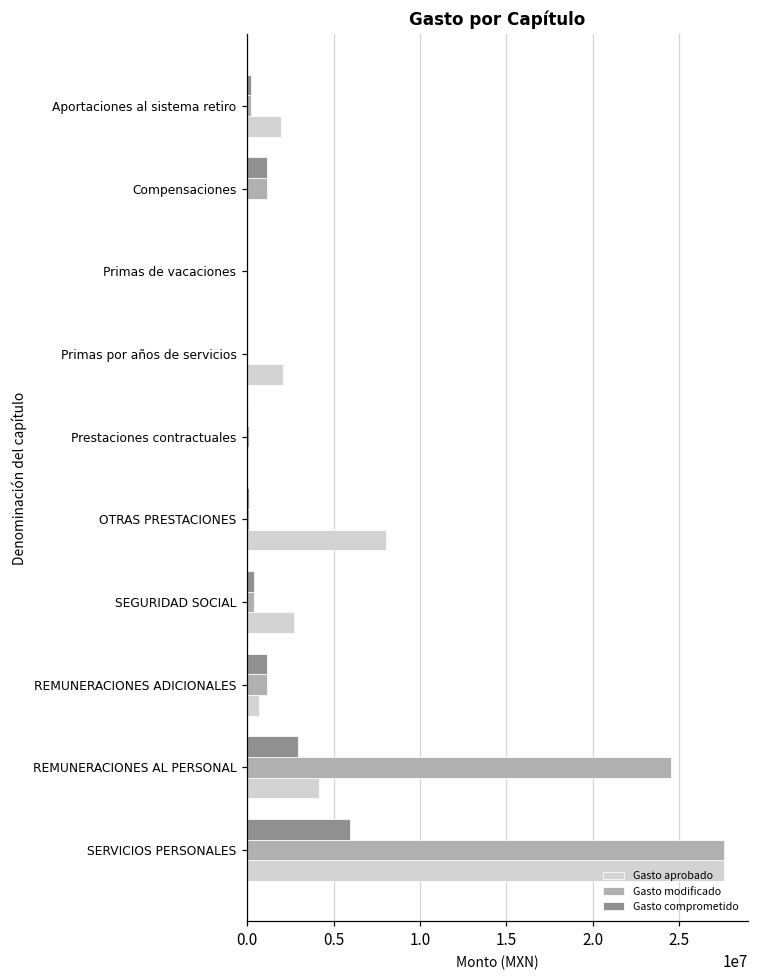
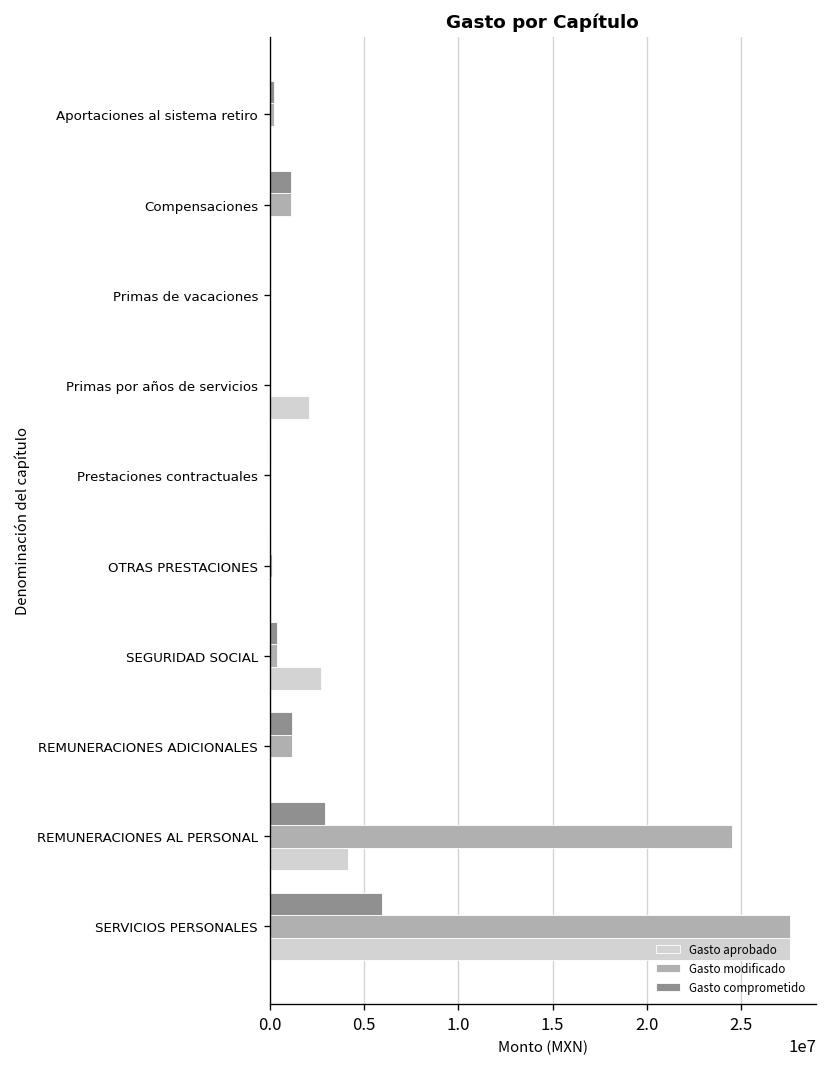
Gasto aprobado, Aportaciones al sistema retiro: 2000000 -> 0
Gasto aprobado, OTRAS PRESTACIONES: 8000000 -> 0
Gasto aprobado, REMUNERACIONES ADICIONALES: 700000 -> 0
